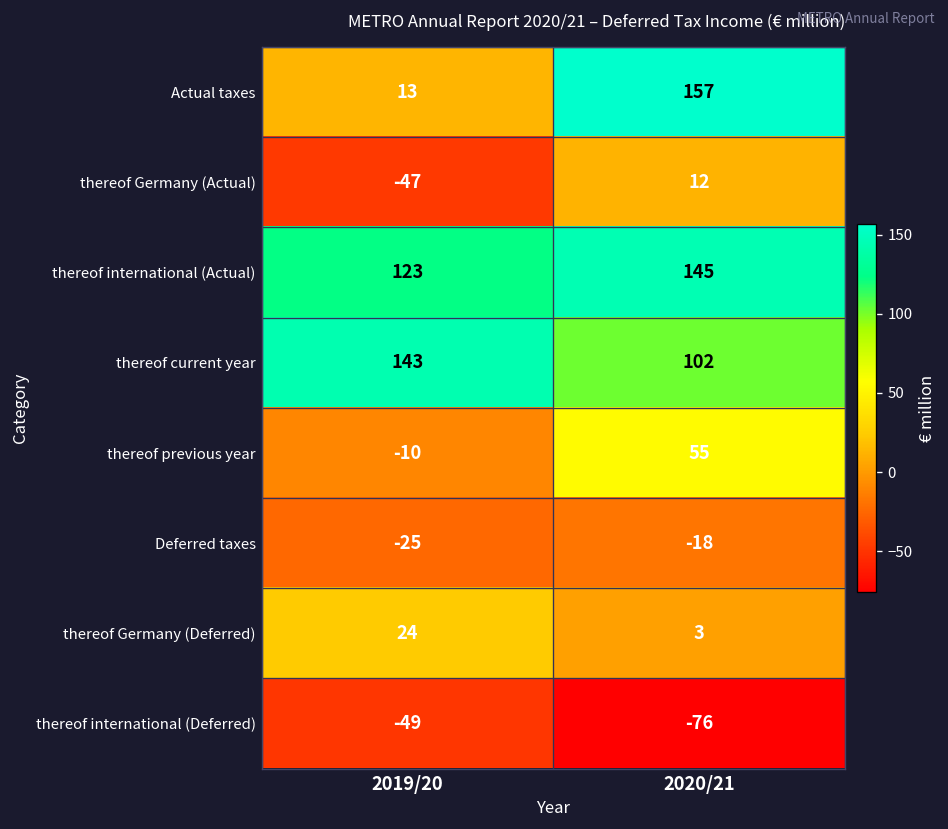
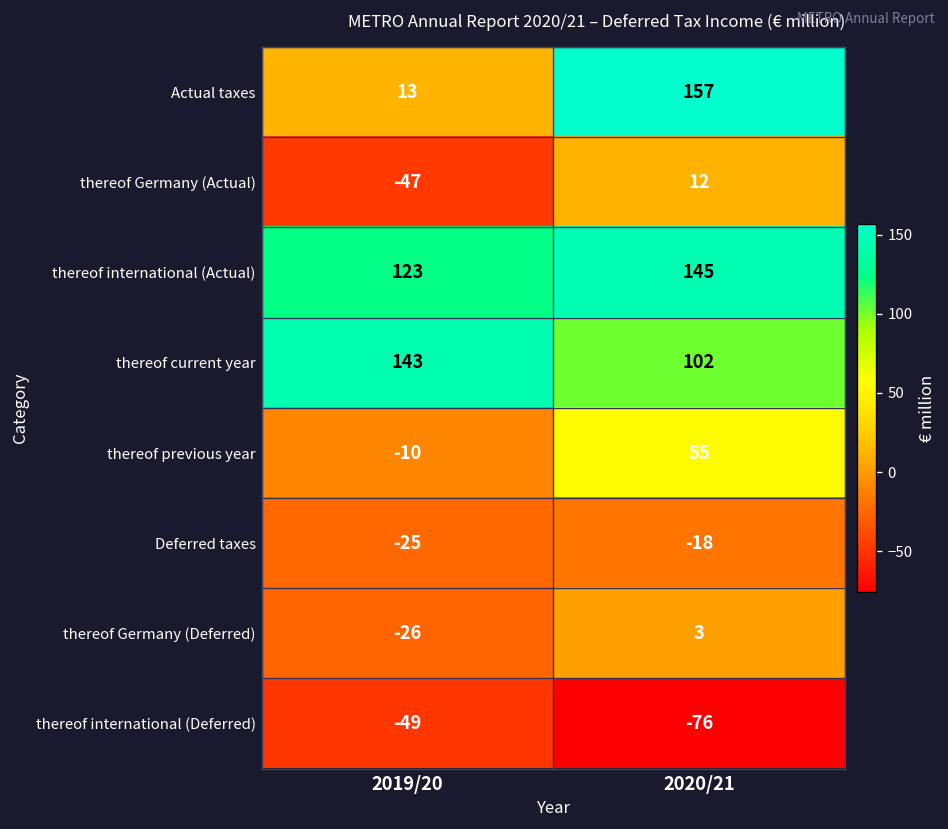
thereof Germany (Deferred), 2019/20: 24 -> -26
